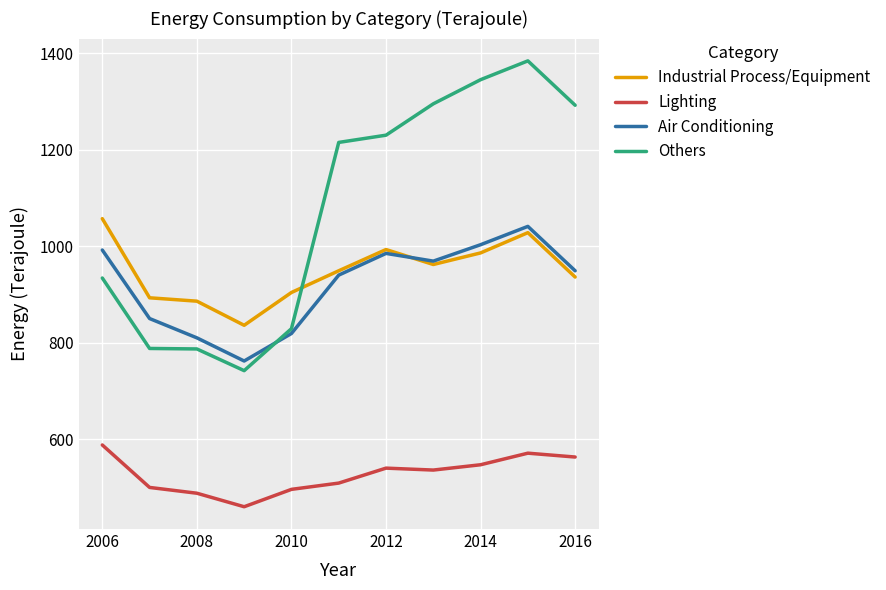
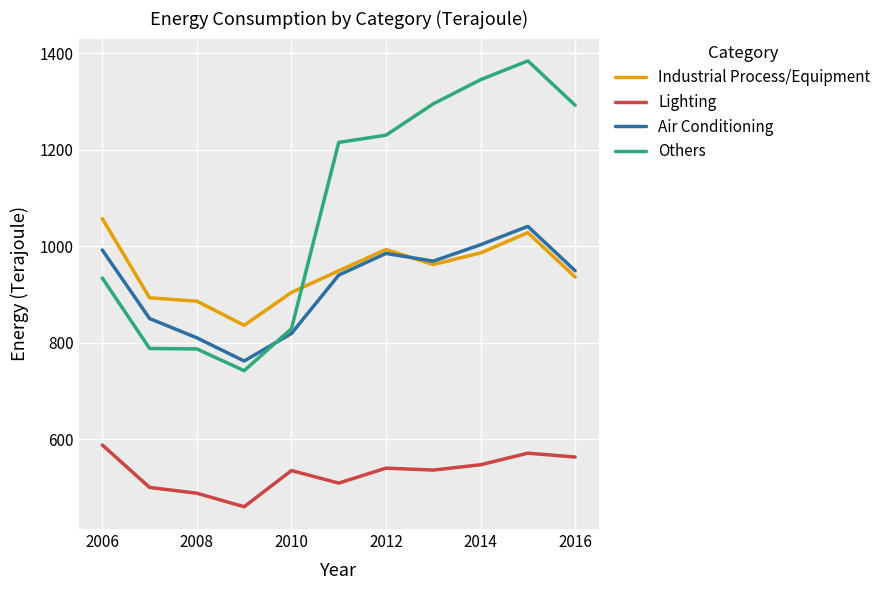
Lighting, 2010: 500 -> 540
